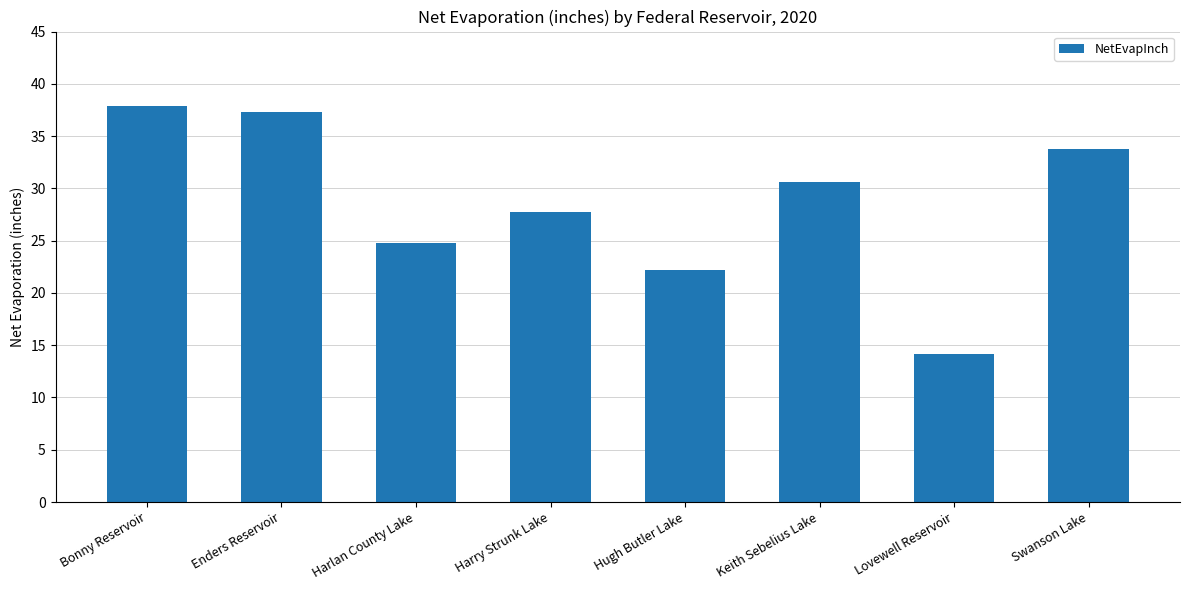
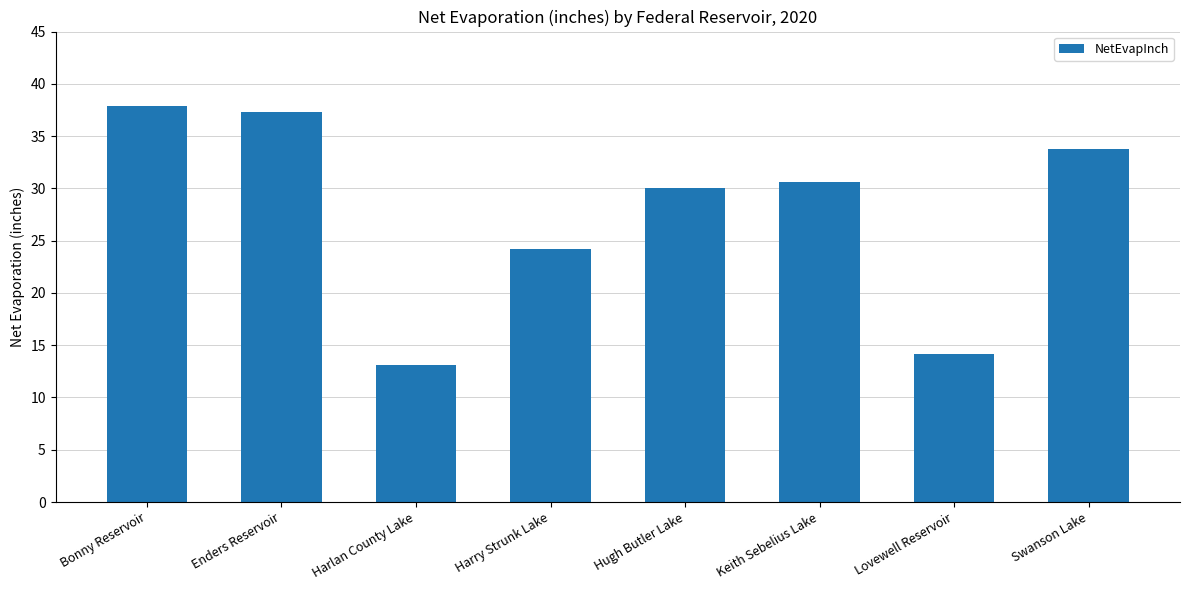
Harlan County Lake: 24.8 -> 13.1
Harry Strunk Lake: 27.7 -> 24.2
Hugh Butler Lake: 22.2 -> 30.0
